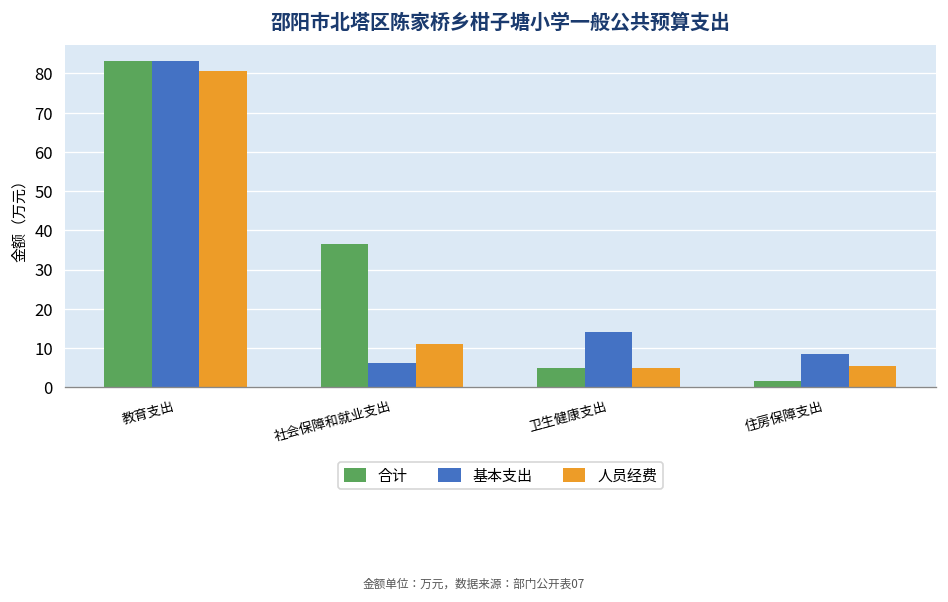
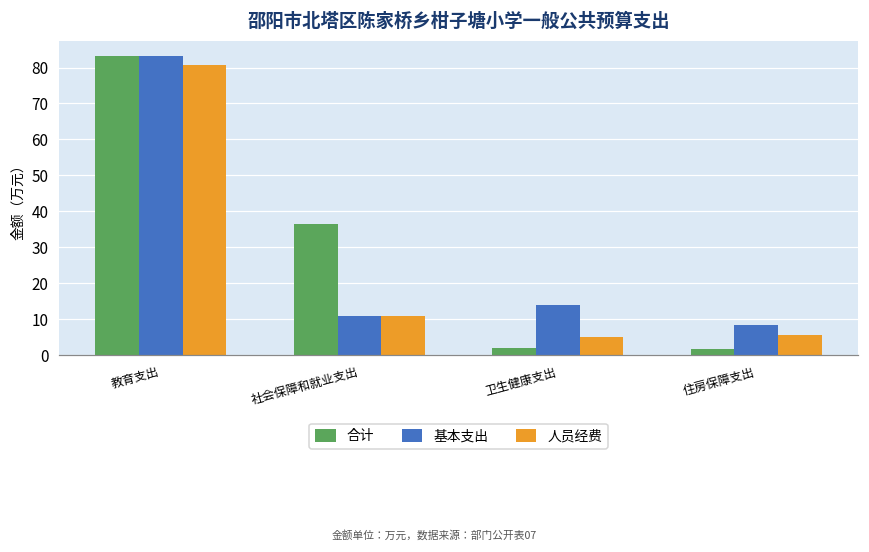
基本支出, 社会保障和就业支出: 6 -> 11
合计, 卫生健康支出: 5 -> 2
